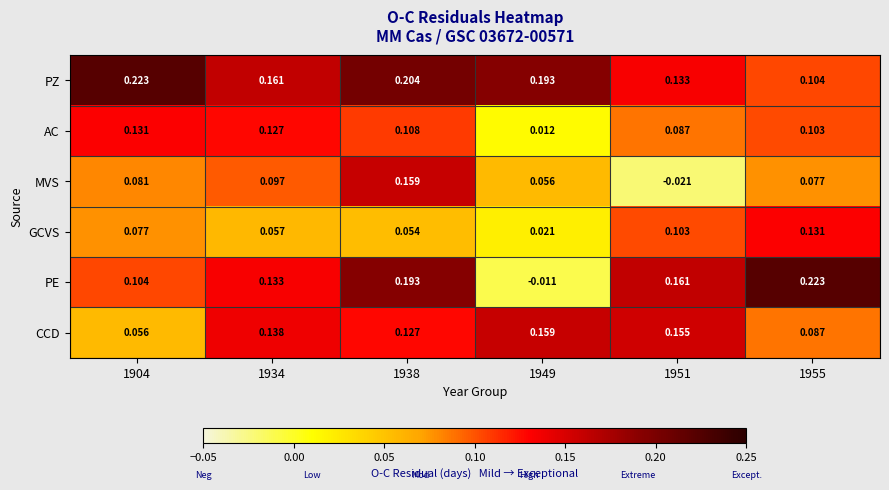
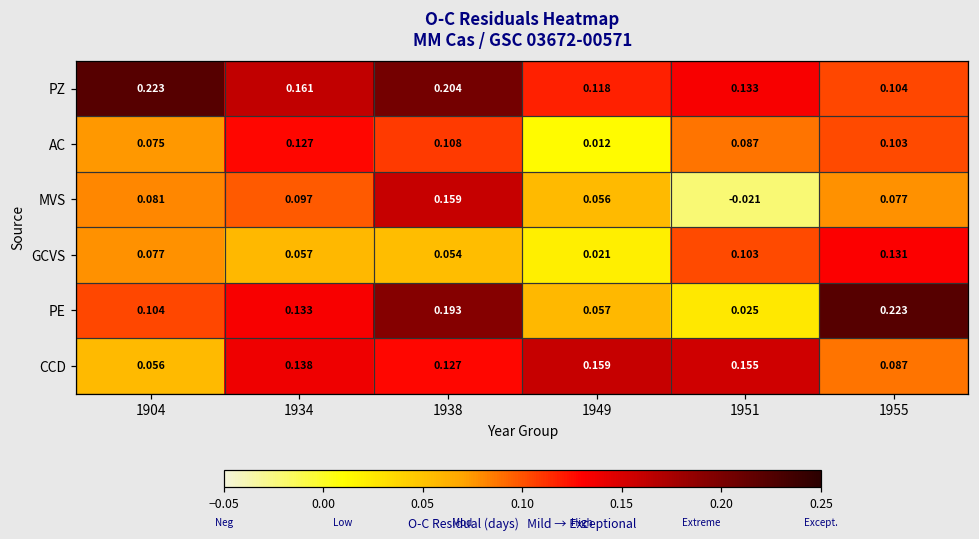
PZ, 1949: 0.193 -> 0.118
AC, 1904: 0.131 -> 0.075
PE, 1949: -0.011 -> 0.057
PE, 1951: 0.161 -> 0.025
